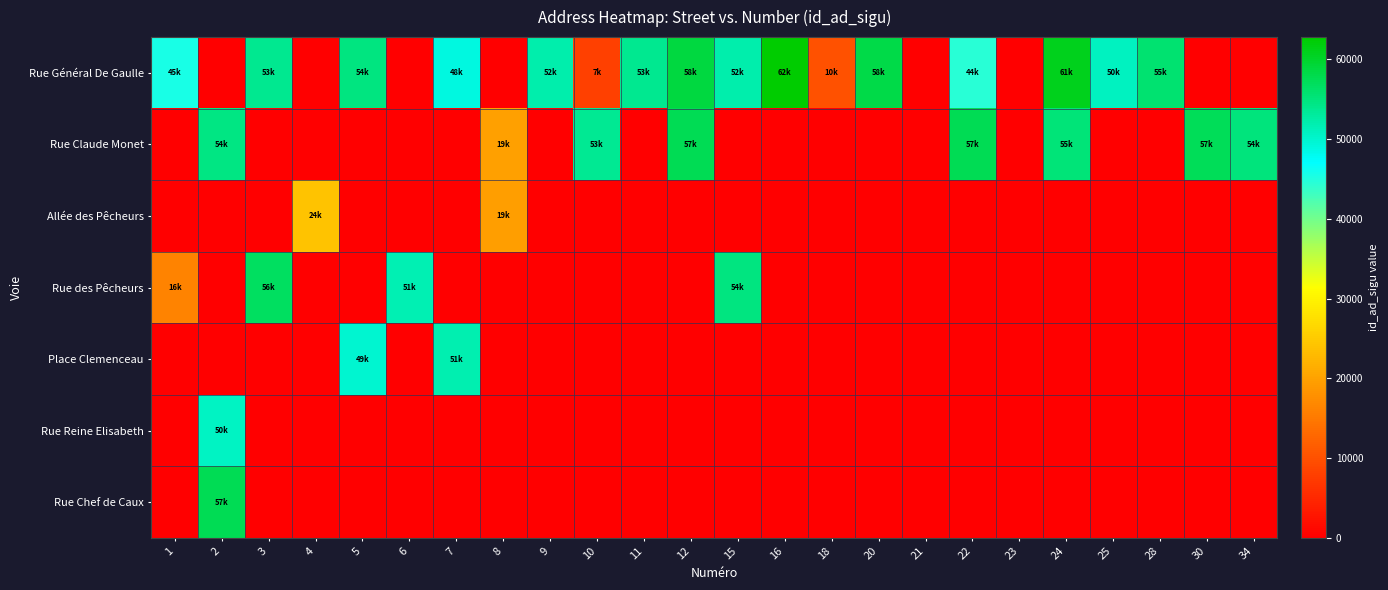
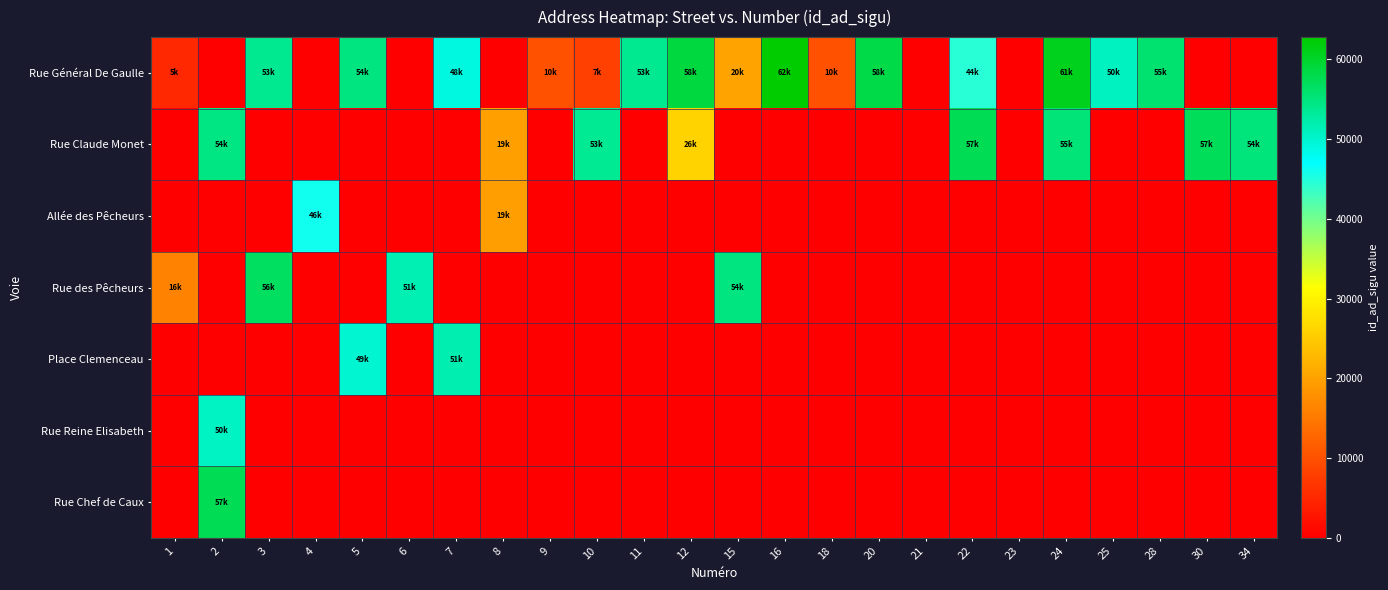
Rue Général De Gaulle, 1: 45k -> 5k
Rue Général De Gaulle, 9: 52k -> 10k
Rue Général De Gaulle, 15: 52k -> 20k
Rue Claude Monet, 12: 57k -> 26k
Allée des Pêcheurs, 4: 24k -> 46k
